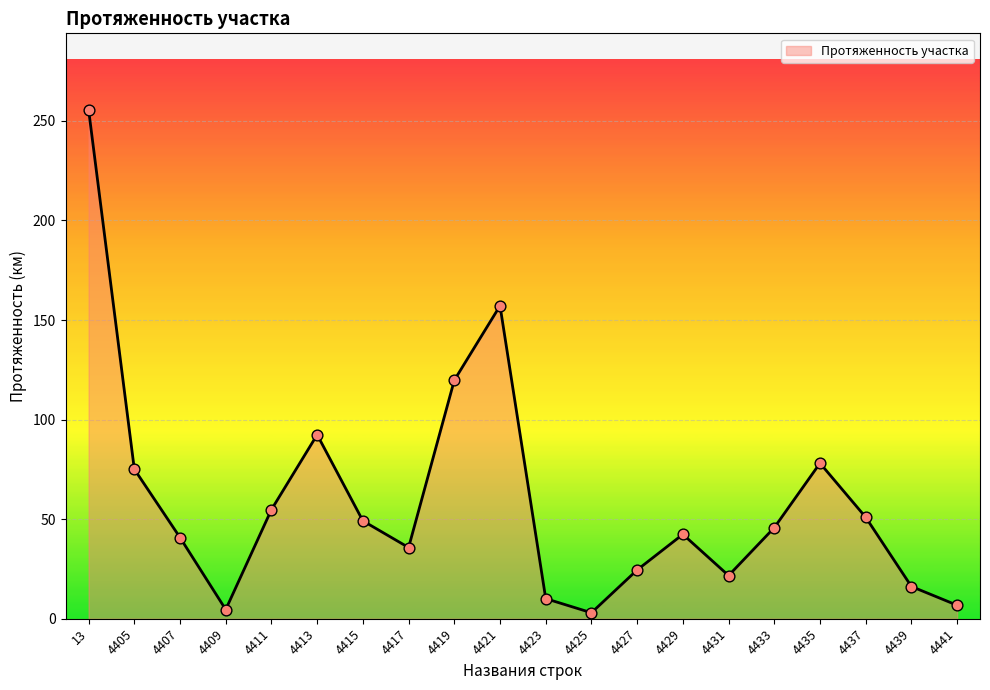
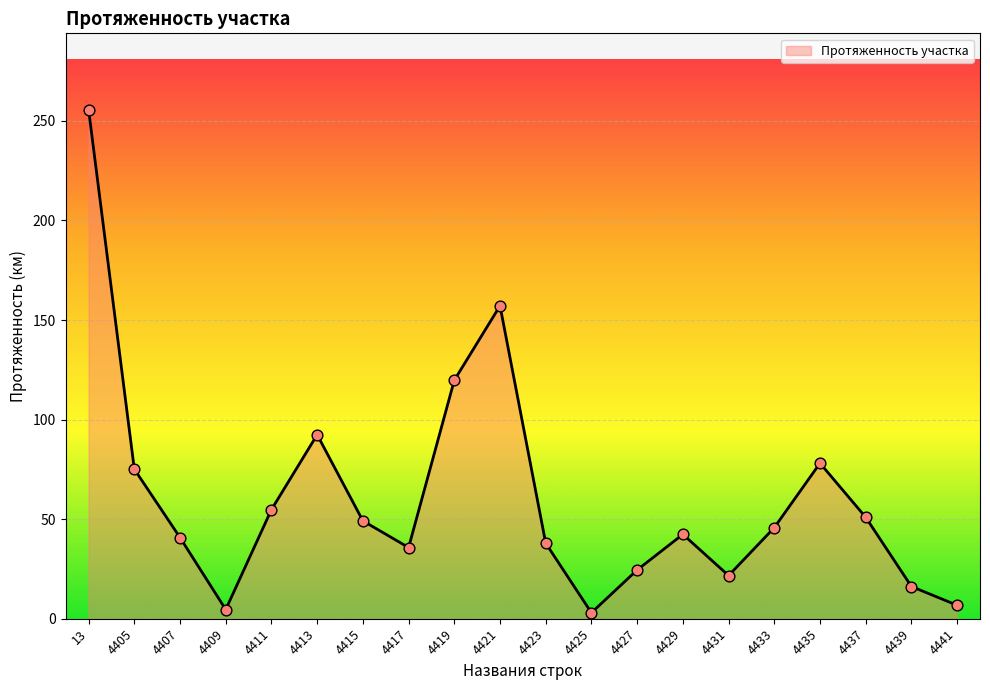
4423: 10 -> 38
